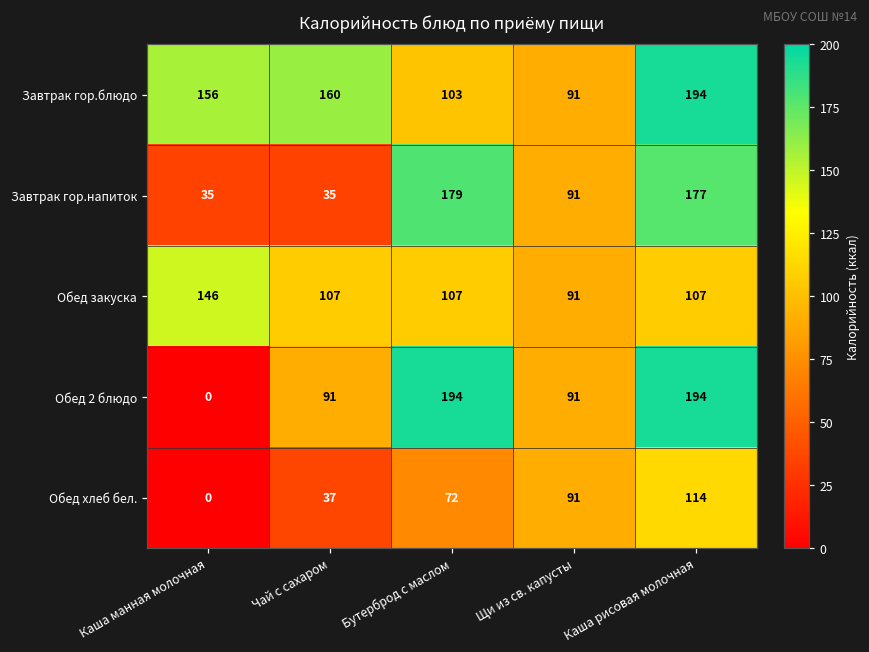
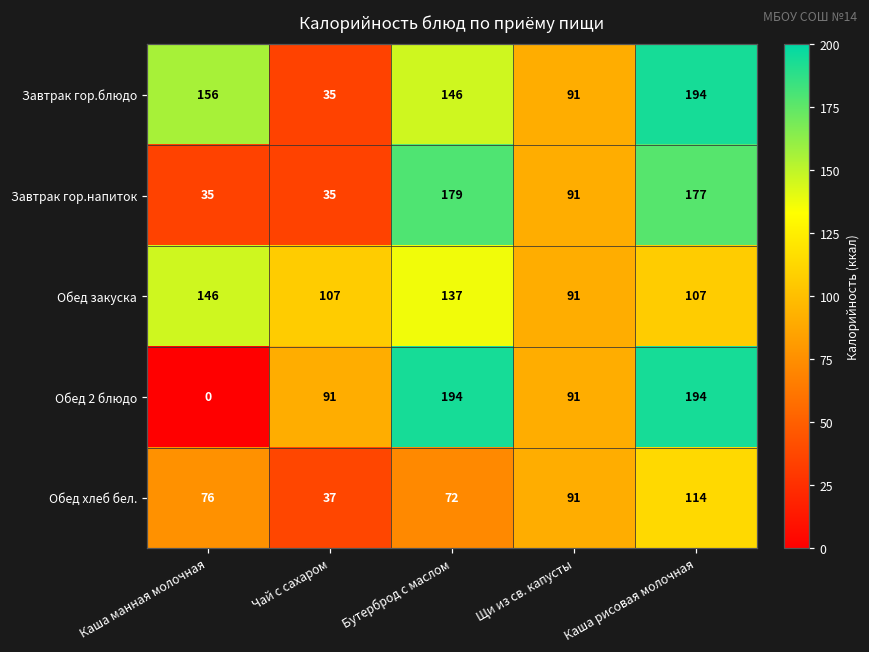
Завтрак гор.блюдо, Чай с сахаром: 160 -> 35
Завтрак гор.блюдо, Бутерброд с маслом: 103 -> 146
Обед закуска, Бутерброд с маслом: 107 -> 137
Обед хлеб бел., Каша манная молочная: 0 -> 76
